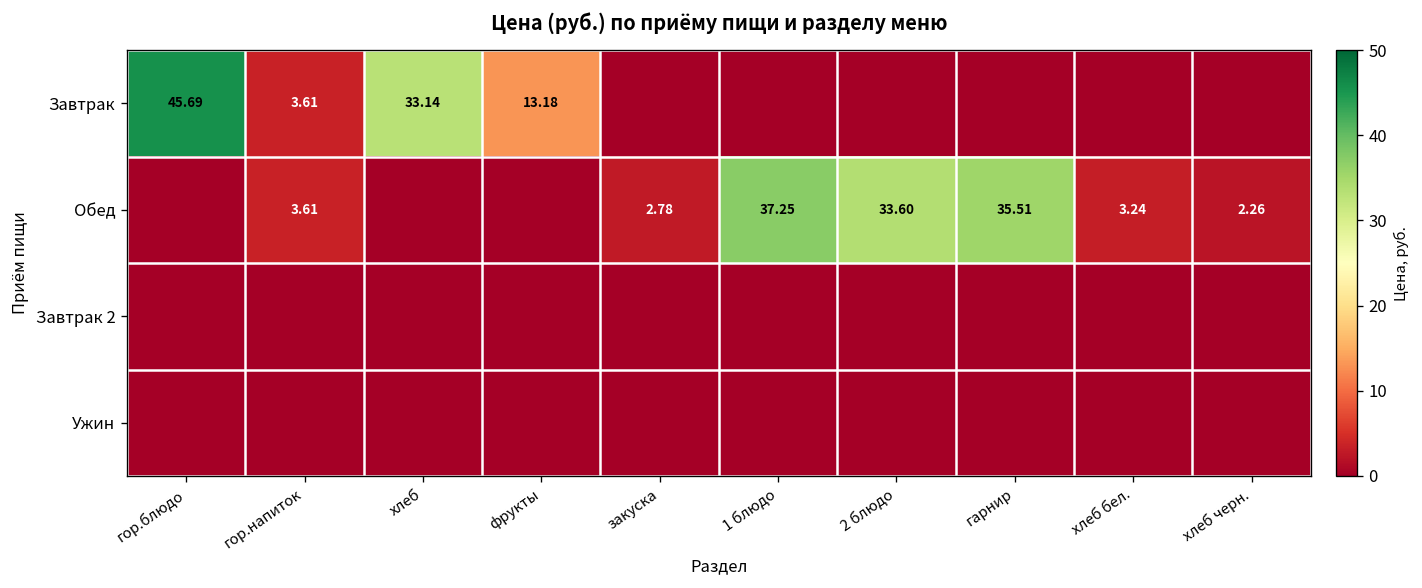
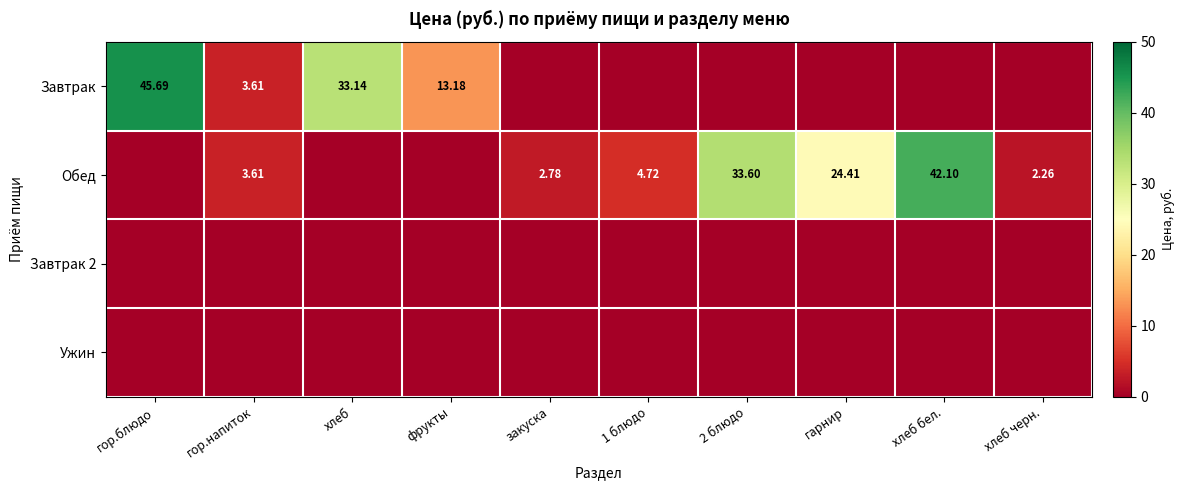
Обед, 1 блюдо: 37.25 -> 4.72
Обед, гарнир: 35.51 -> 24.41
Обед, хлеб бел.: 3.24 -> 42.10
